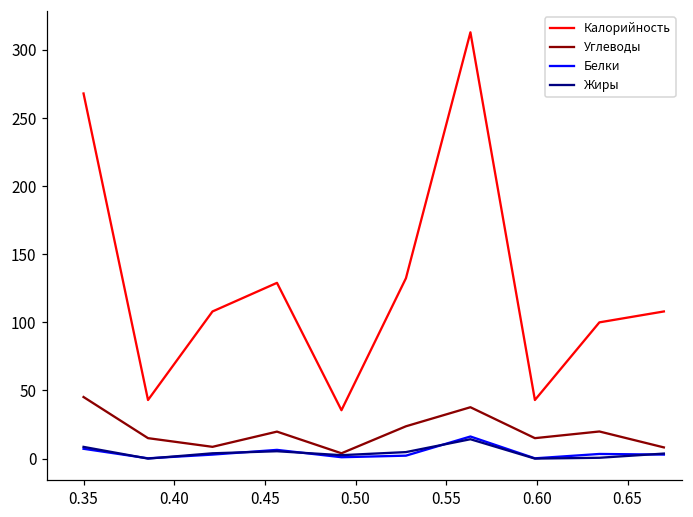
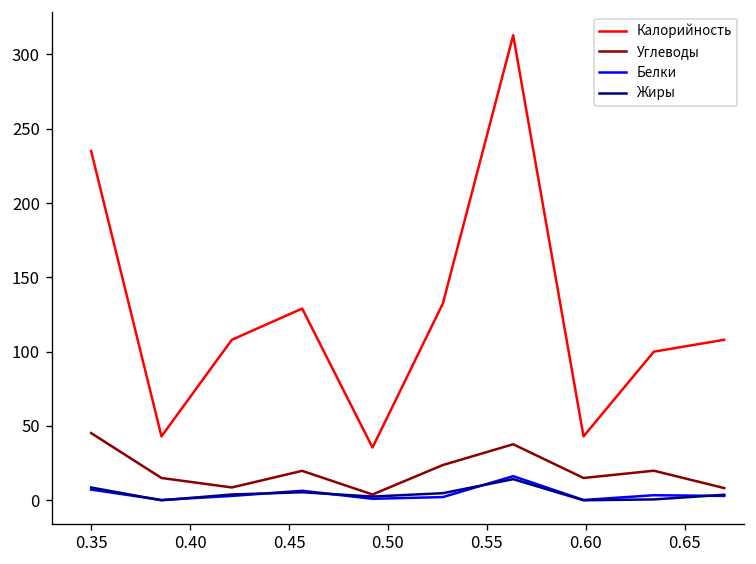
Калорийность, 0.35: 268 -> 235
